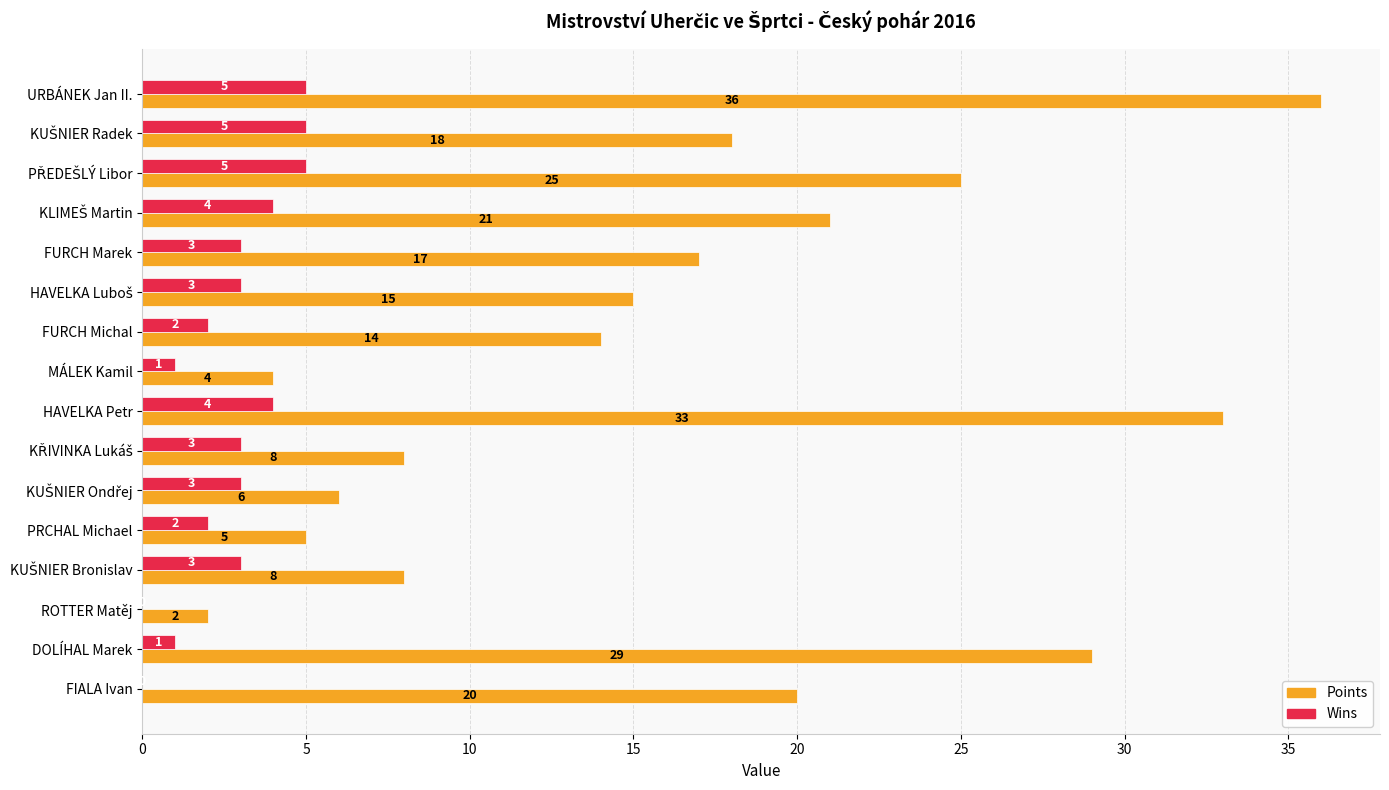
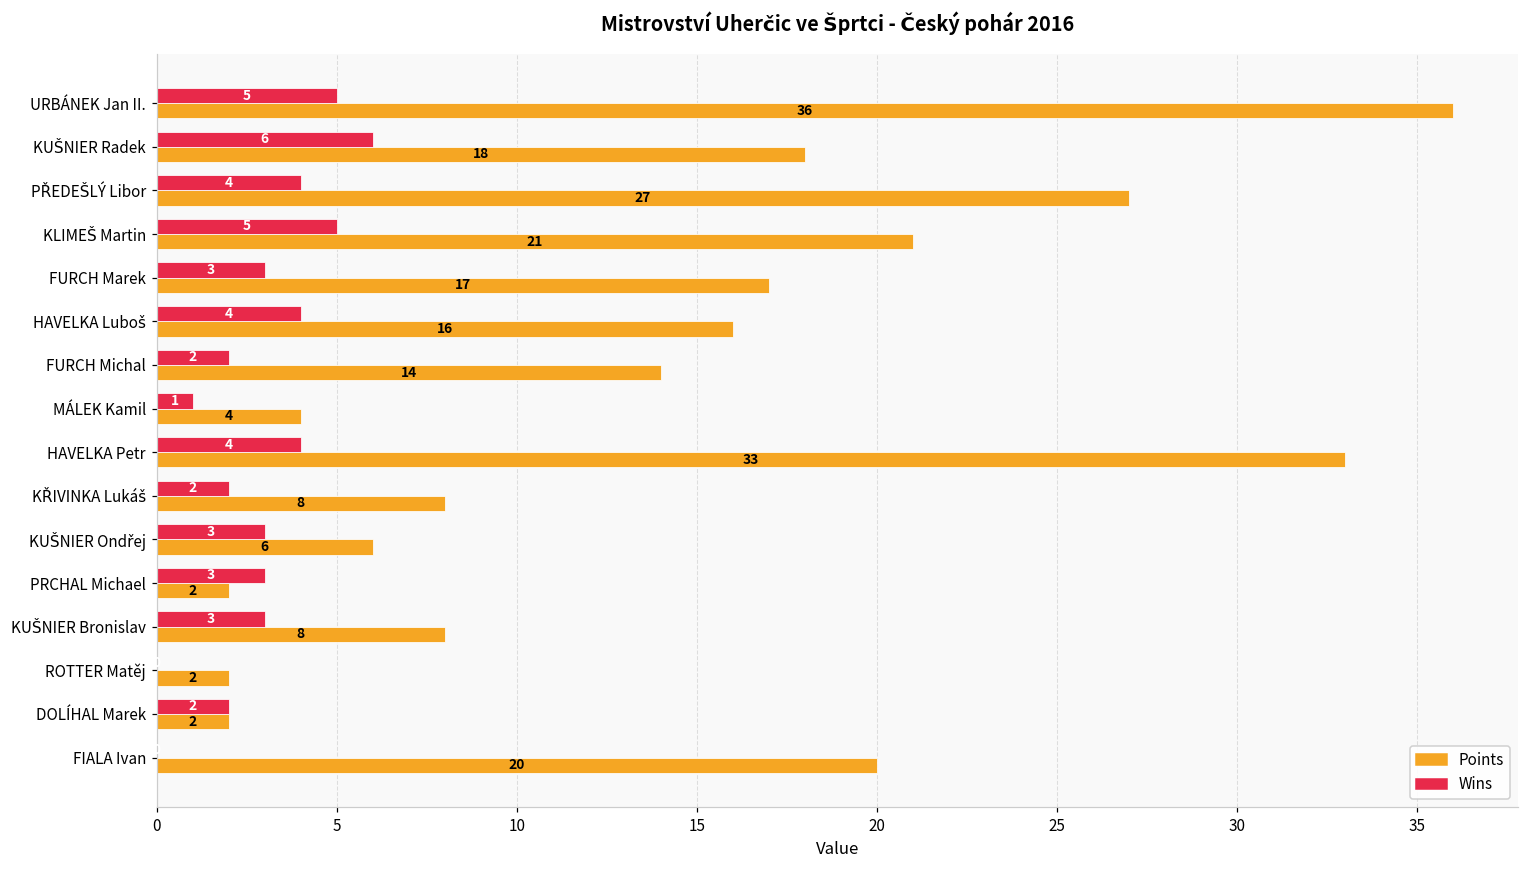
Wins, KUŠNIER Radek: 5 -> 6
Wins, PŘEDEŠLÝ Libor: 5 -> 4
Points, PŘEDEŠLÝ Libor: 25 -> 27
Wins, KLIMEŠ Martin: 4 -> 5
Wins, HAVELKA Luboš: 3 -> 4
Points, HAVELKA Luboš: 15 -> 16
Wins, KŘIVINKA Lukáš: 3 -> 2
Wins, PRCHAL Michael: 2 -> 3
Points, PRCHAL Michael: 5 -> 2
Wins, DOLÍHAL Marek: 1 -> 2
Points, DOLÍHAL Marek: 29 -> 2
